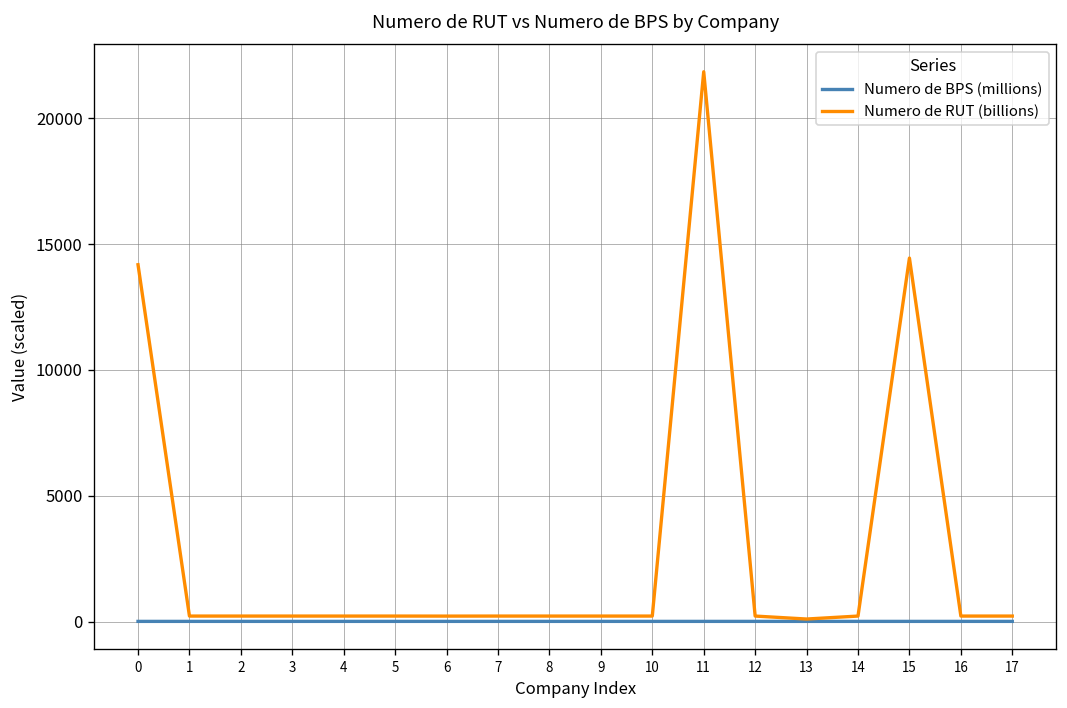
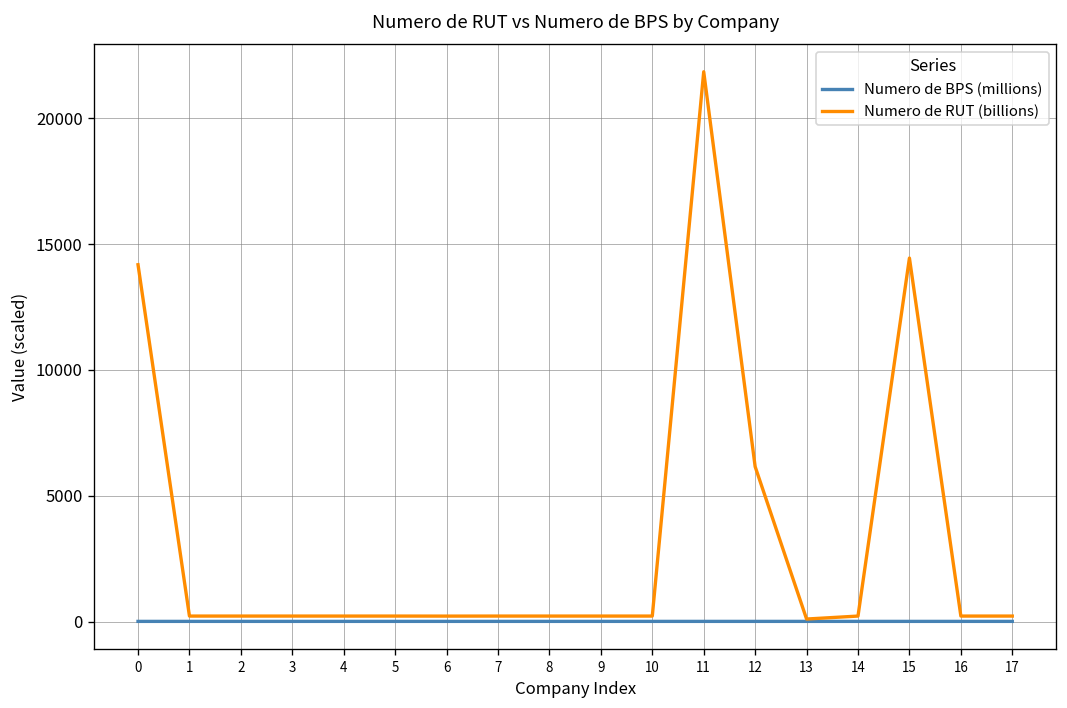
Numero de RUT (billions), 12: 200 -> 6200
